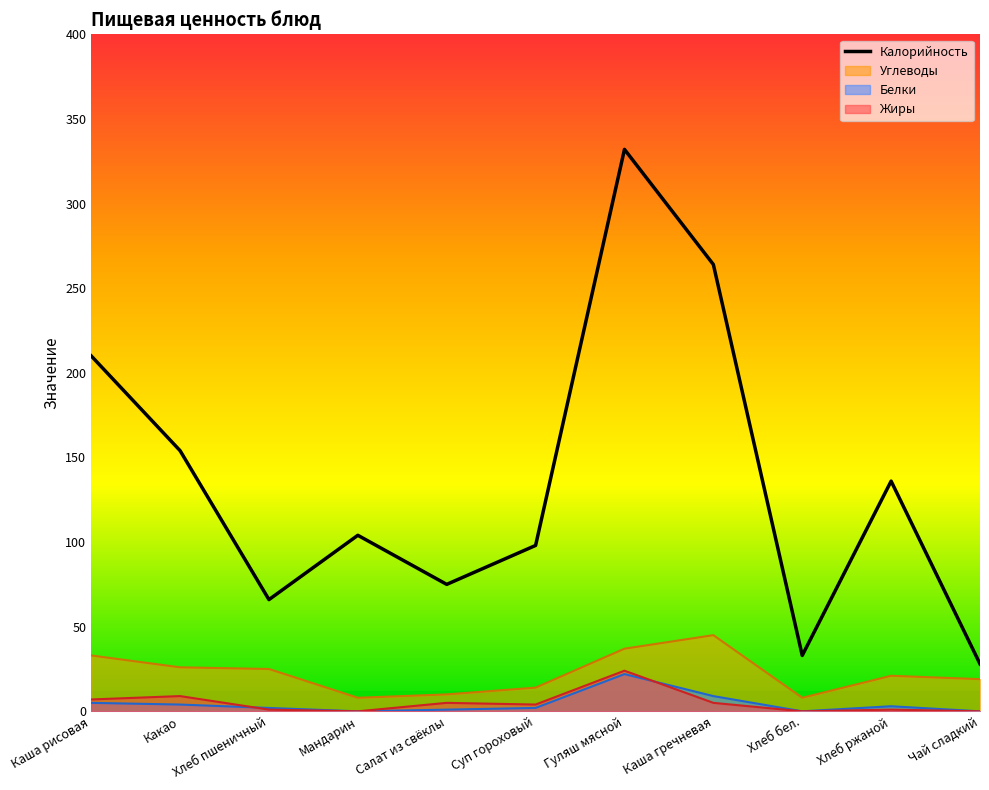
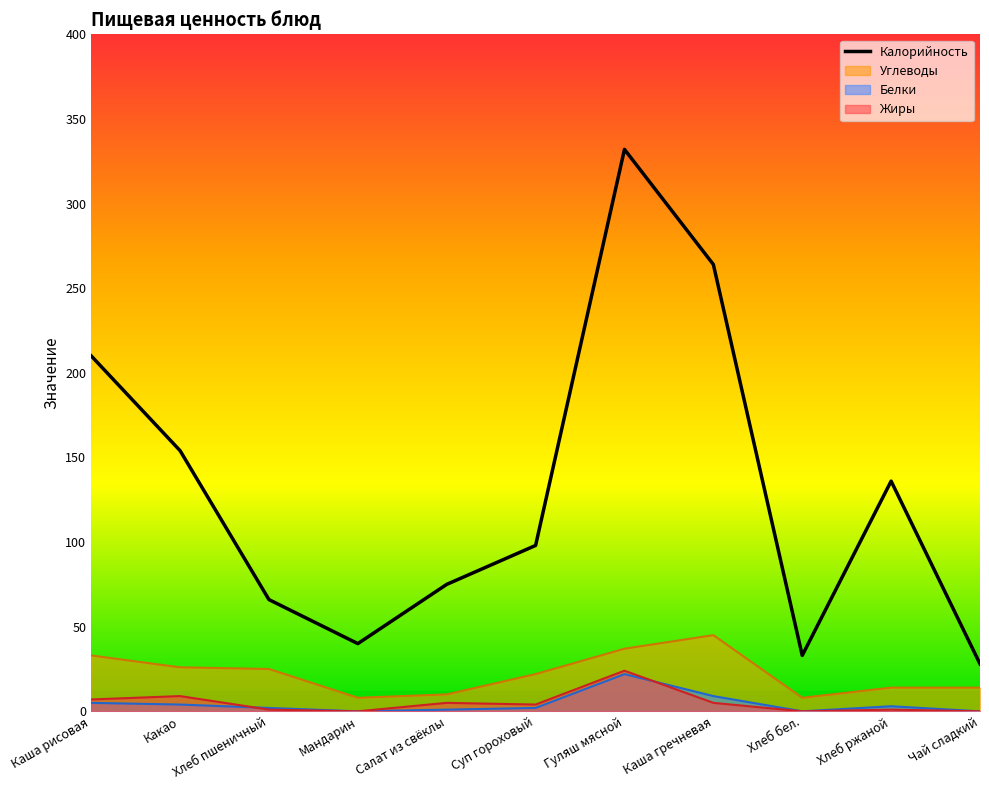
Калорийность, Мандарин: 104 -> 40
Углеводы, Суп гороховый: 14 -> 22
Углеводы, Хлеб ржаной: 21 -> 14
Углеводы, Чай сладкий: 19 -> 14
